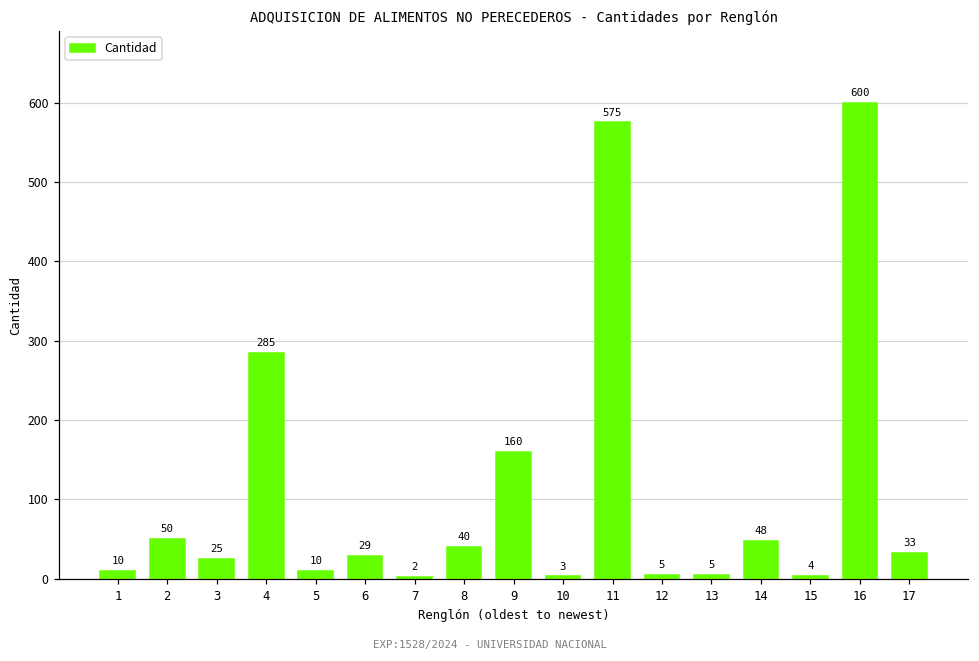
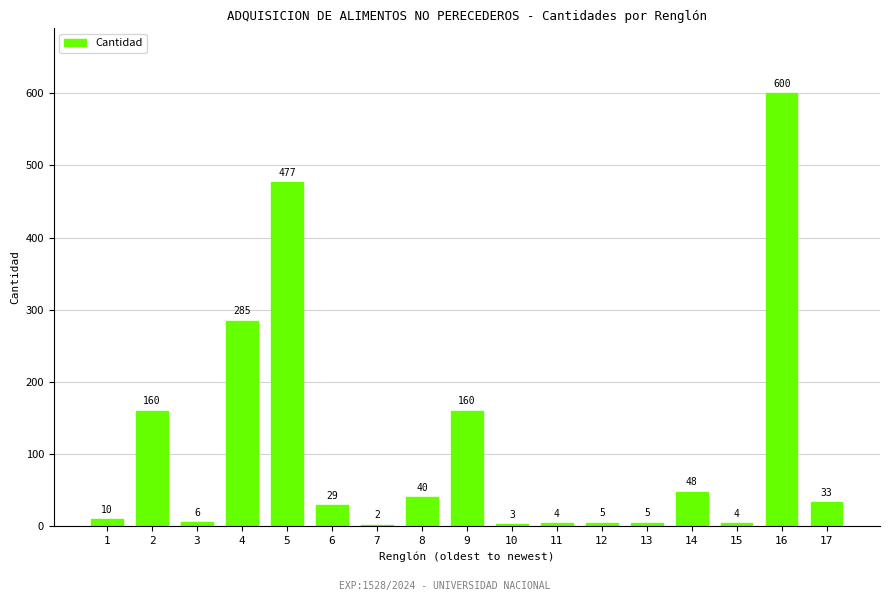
2: 50 -> 160
3: 25 -> 6
5: 10 -> 477
11: 575 -> 4
